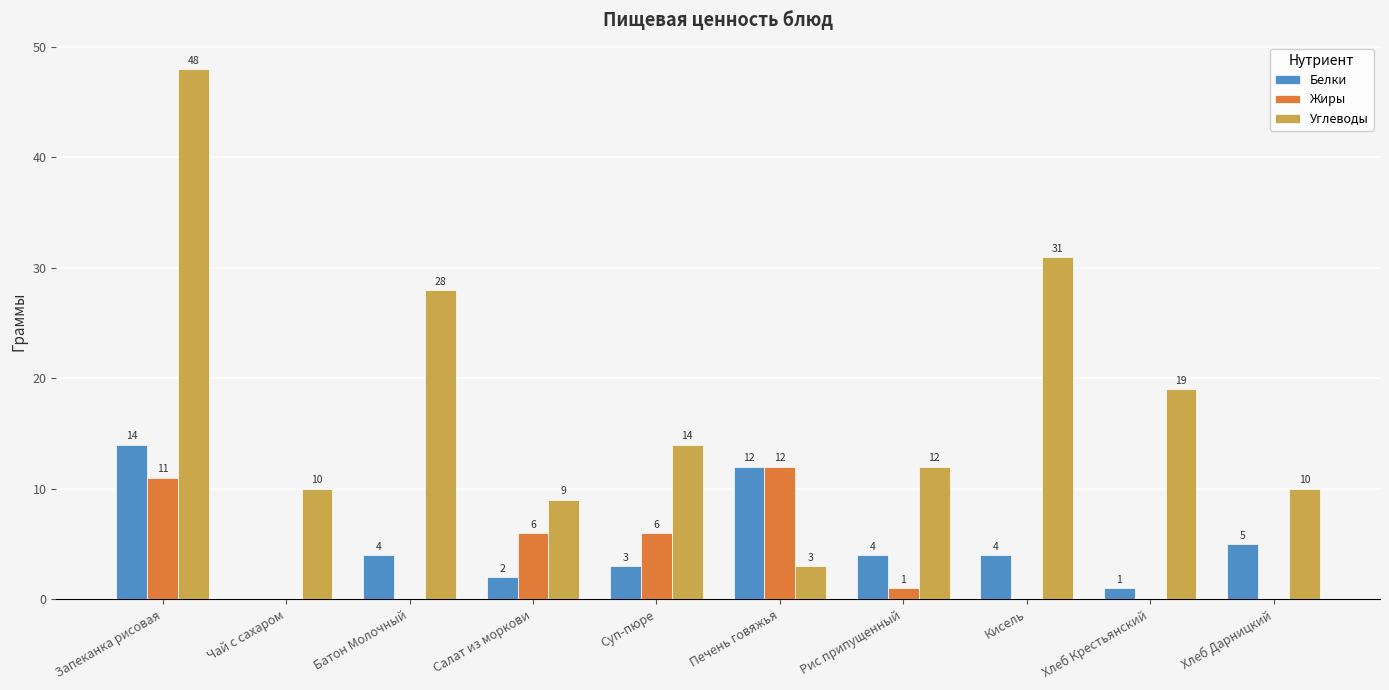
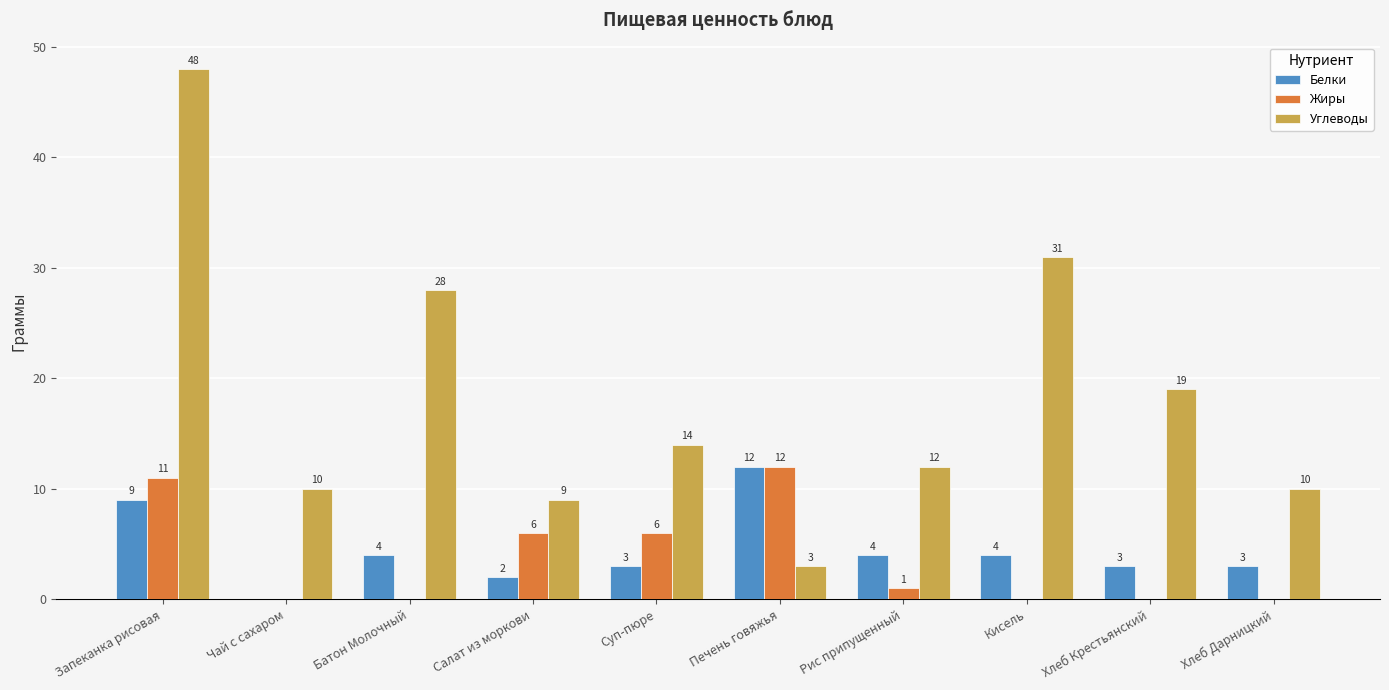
Белки, Запеканка рисовая: 14 -> 9
Белки, Хлеб Крестьянский: 1 -> 3
Белки, Хлеб Дарницкий: 5 -> 3
